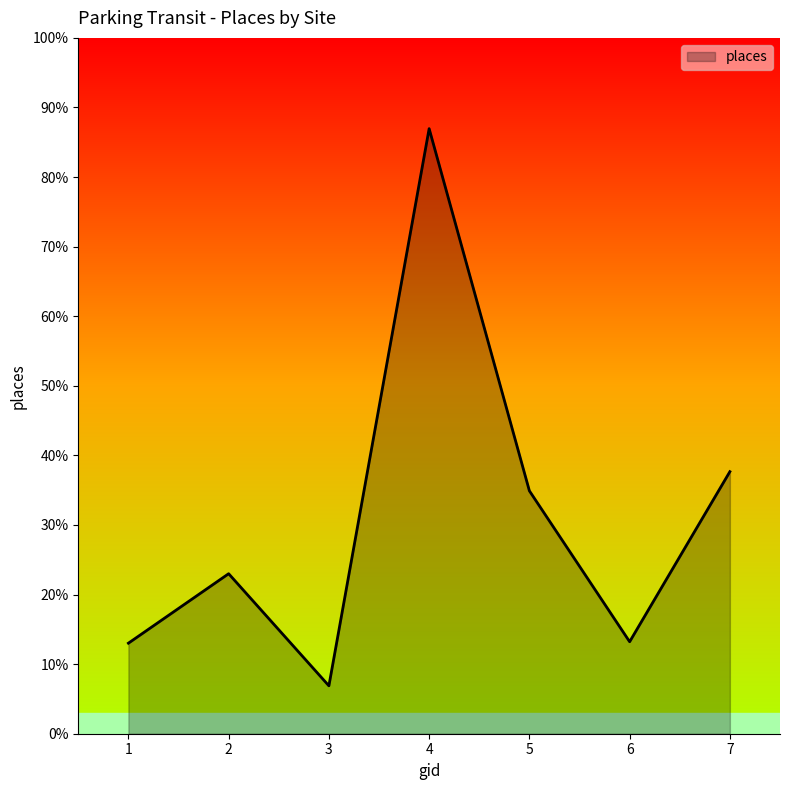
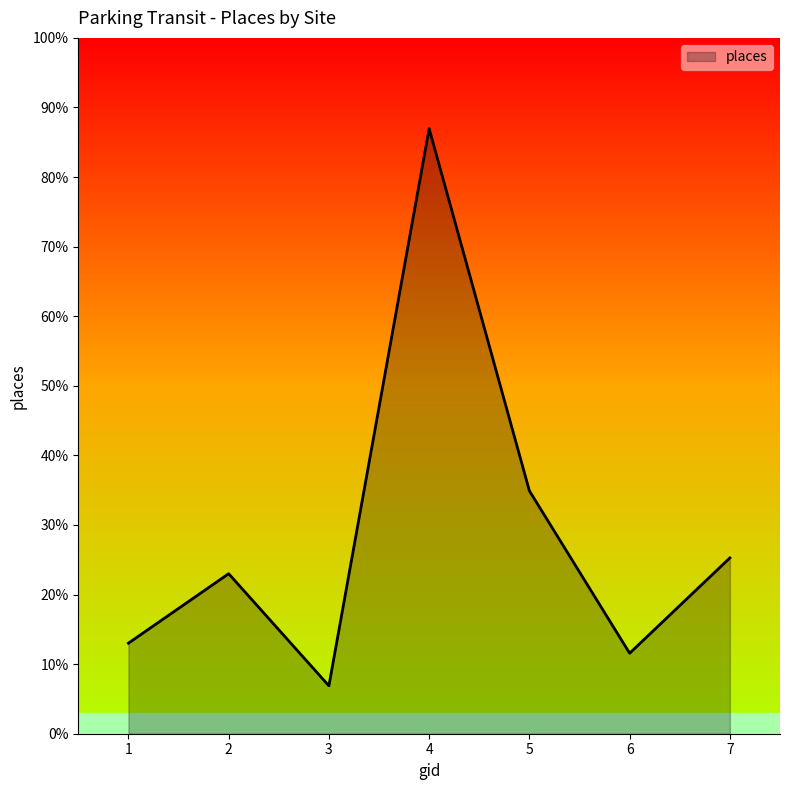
6: 13% -> 12%
7: 38% -> 25%
